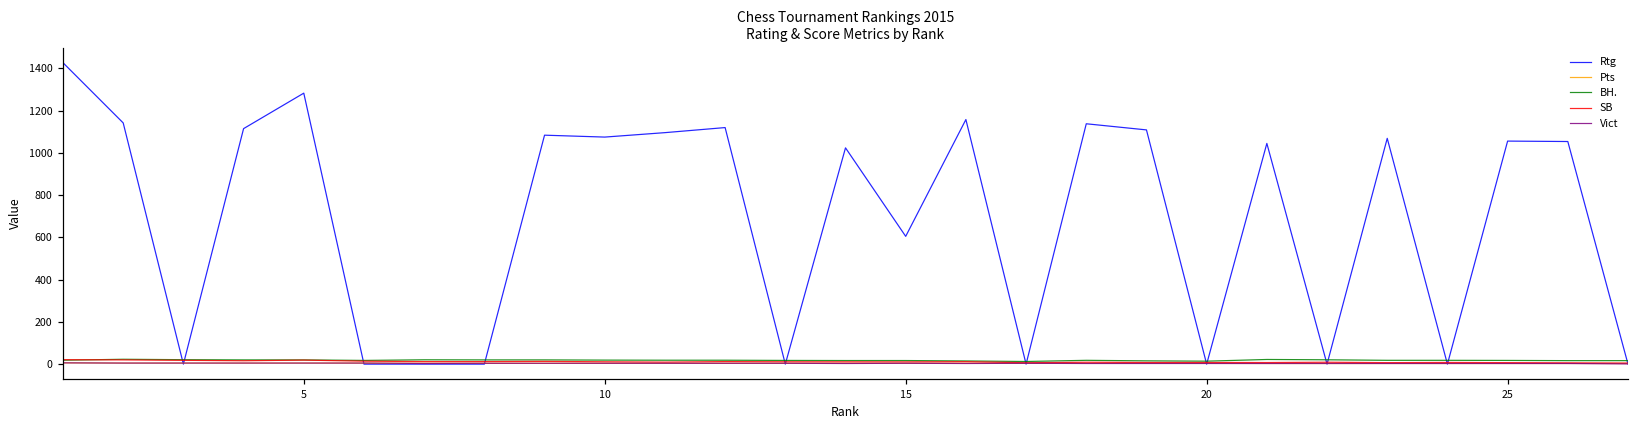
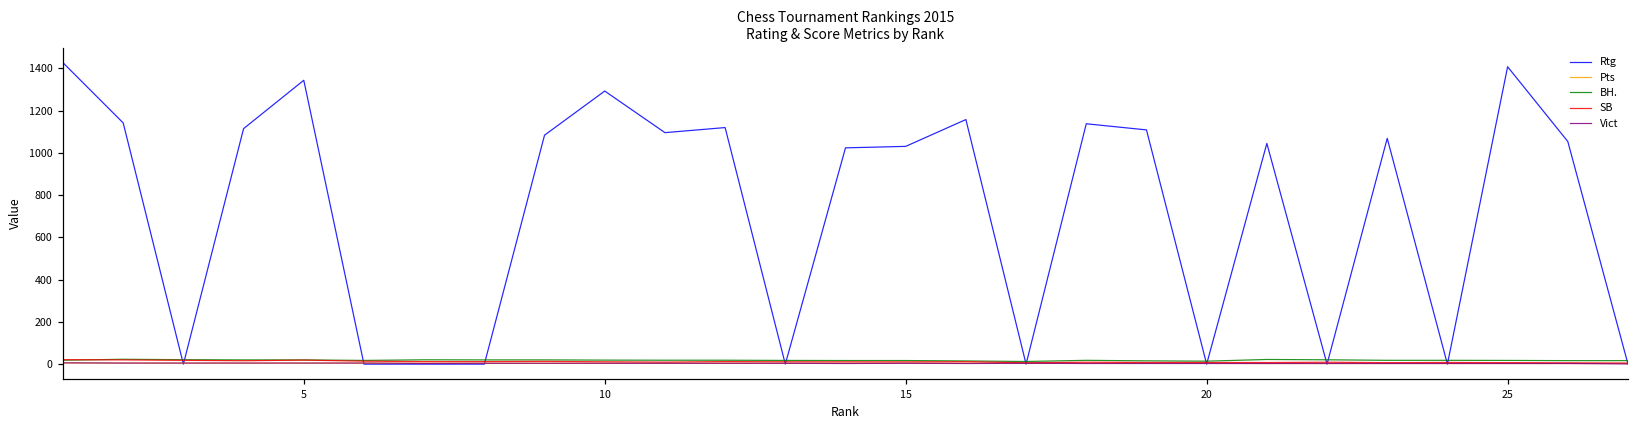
Rtg, 5: 1280 -> 1340
Rtg, 10: 1080 -> 1290
Rtg, 15: 610 -> 1030
Rtg, 25: 1060 -> 1410
